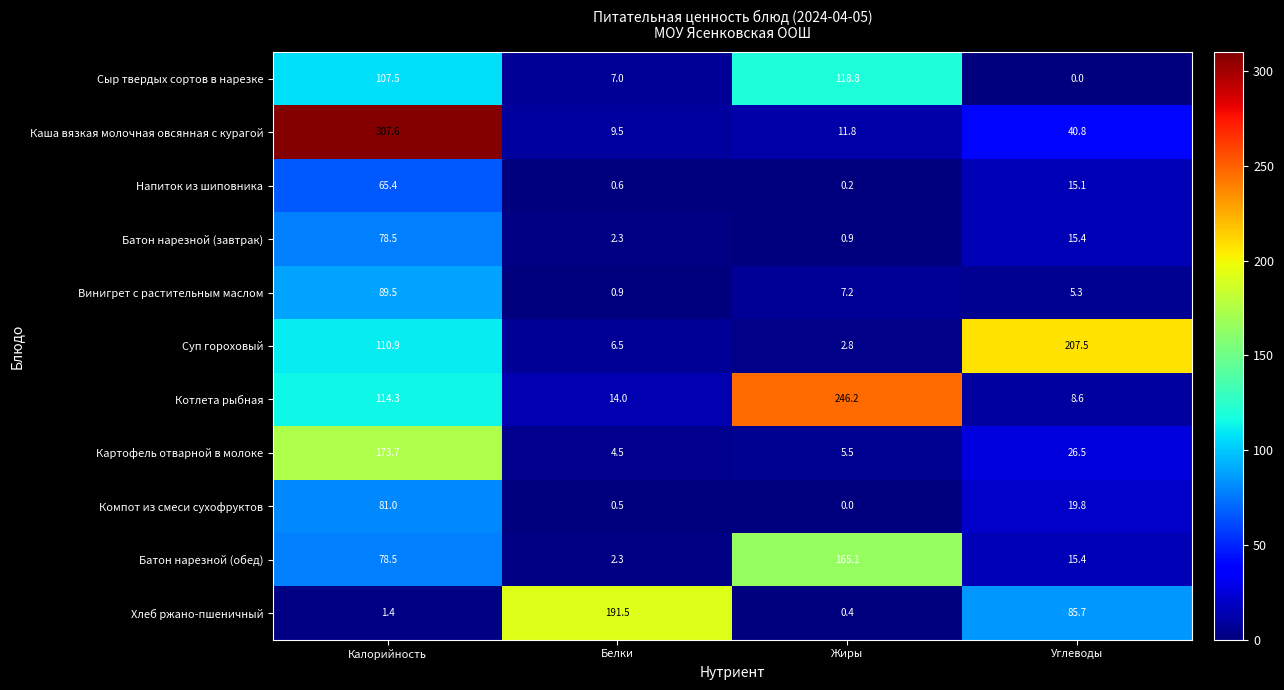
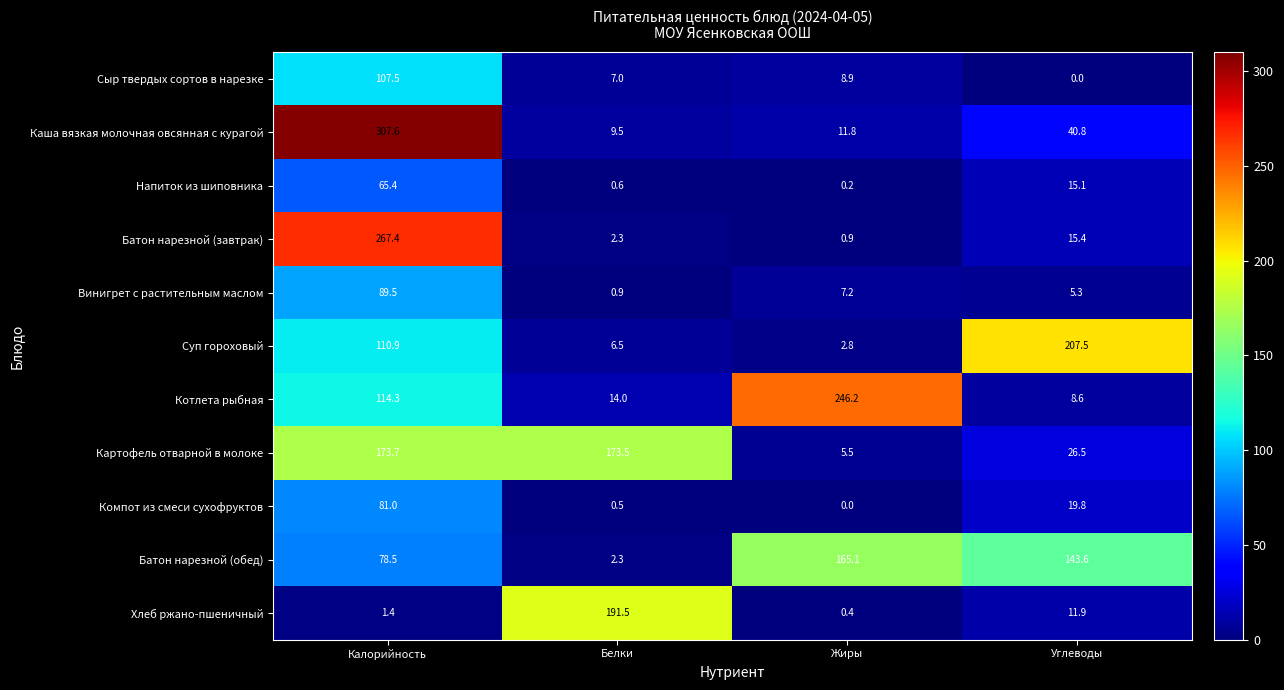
Сыр твердых сортов в нарезке, Жиры: 118.8 -> 8.9
Батон нарезной (завтрак), Калорийность: 78.5 -> 267.4
Картофель отварной в молоке, Белки: 4.5 -> 173.5
Батон нарезной (обед), Углеводы: 15.4 -> 143.6
Хлеб ржано-пшеничный, Углеводы: 85.7 -> 11.9
